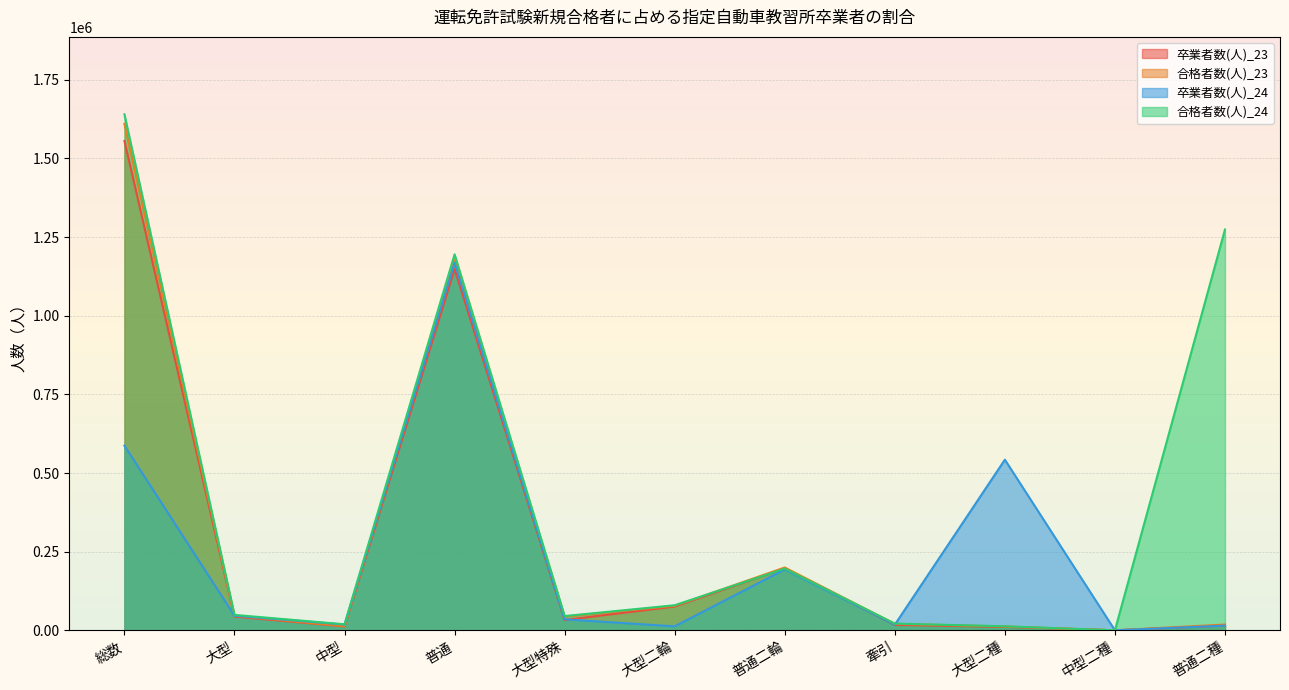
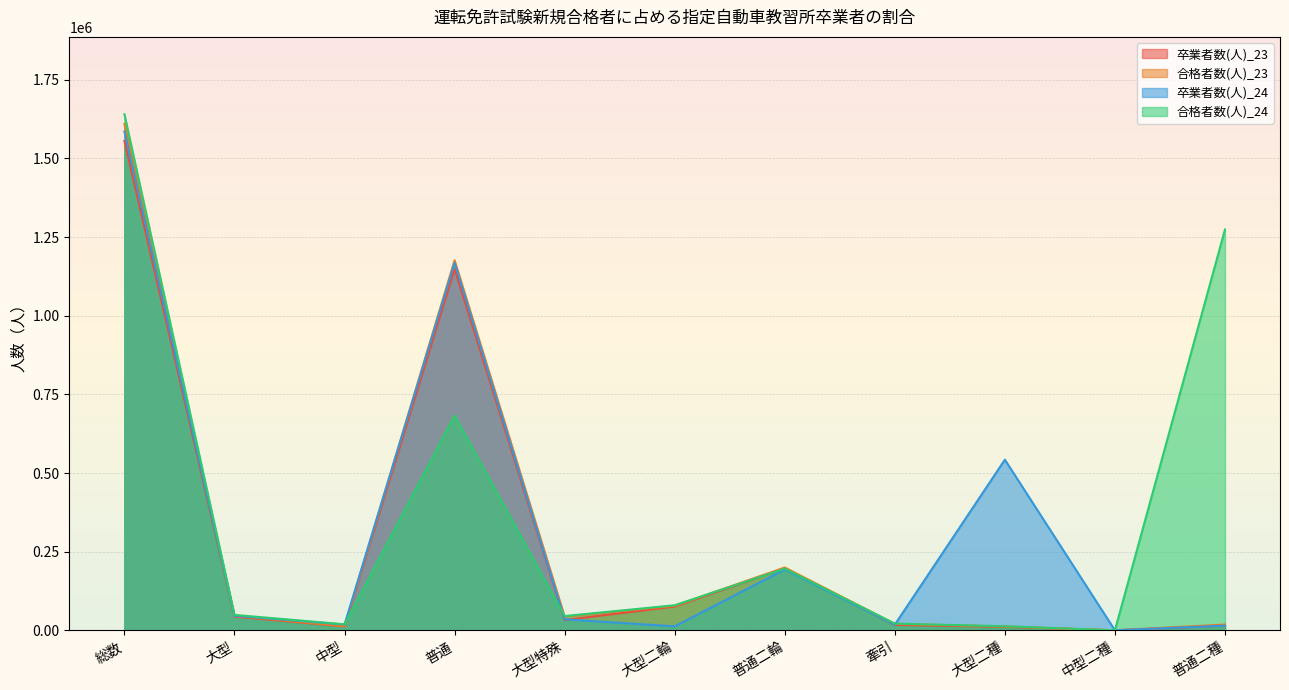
卒業者数(人)_24, 総数: 590000 -> 1590000
合格者数(人)_24, 普通: 1200000 -> 680000
